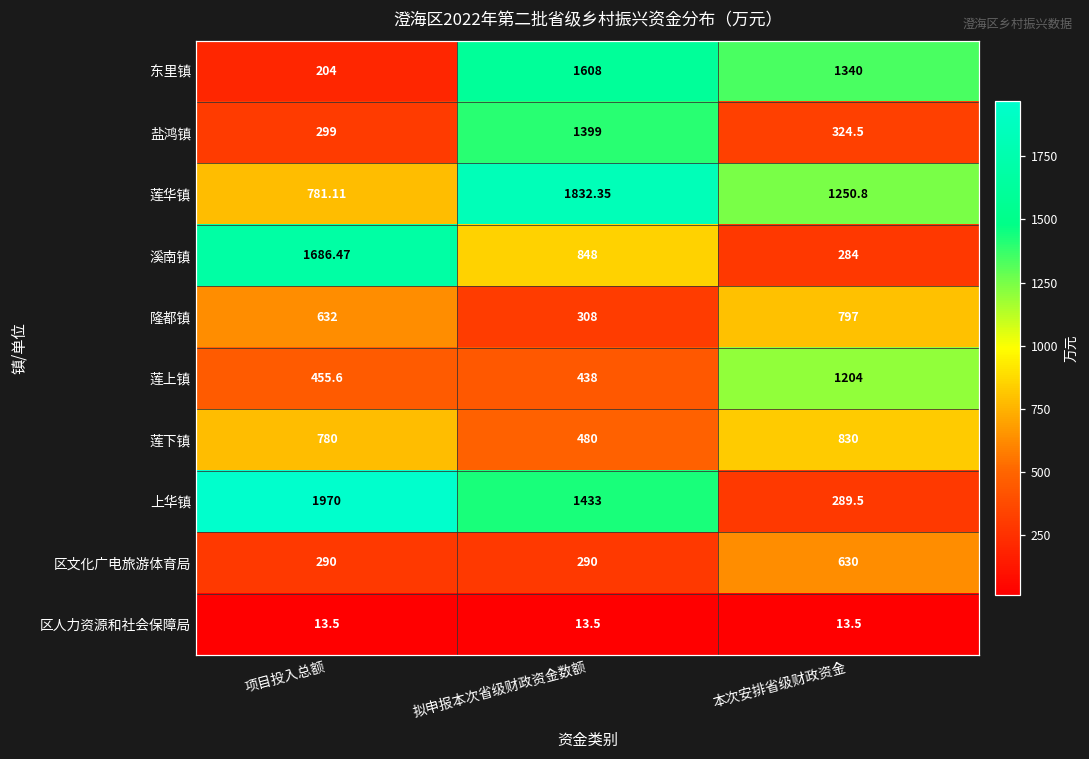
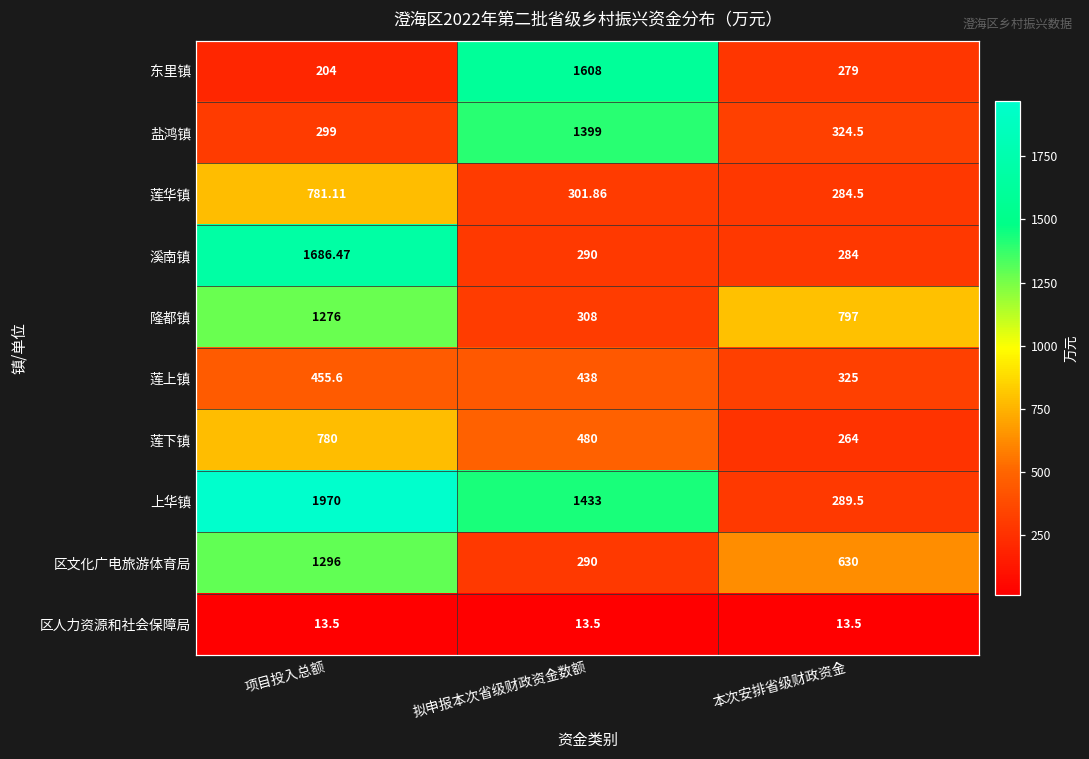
东里镇, 本次安排省级财政资金: 1340 -> 279
莲华镇, 拟申报本次省级财政资金数额: 1832.35 -> 301.86
莲华镇, 本次安排省级财政资金: 1250.8 -> 284.5
溪南镇, 拟申报本次省级财政资金数额: 848 -> 290
隆都镇, 项目投入总额: 632 -> 1276
莲上镇, 本次安排省级财政资金: 1204 -> 325
莲下镇, 本次安排省级财政资金: 830 -> 264
区文化广电旅游体育局, 项目投入总额: 290 -> 1296
